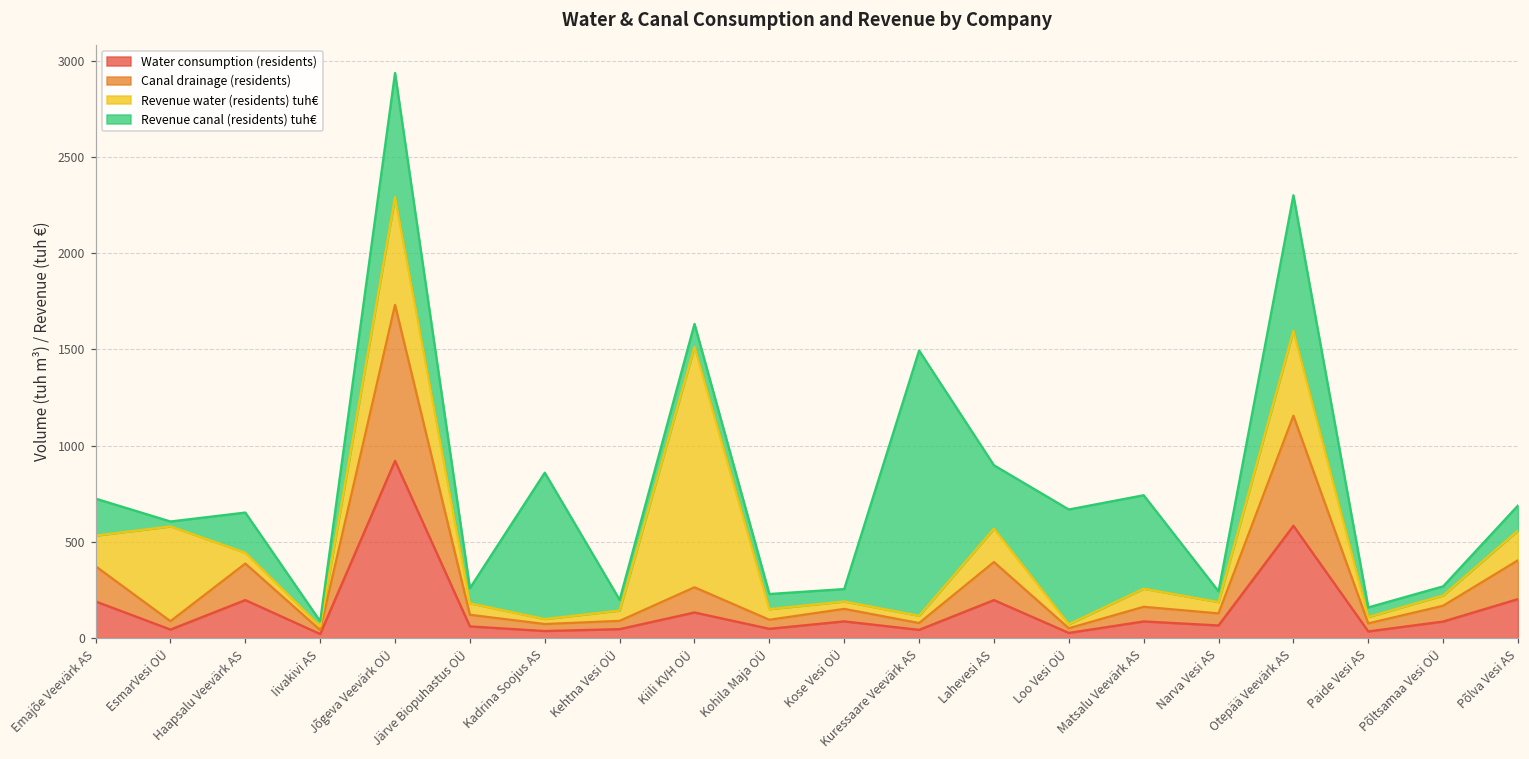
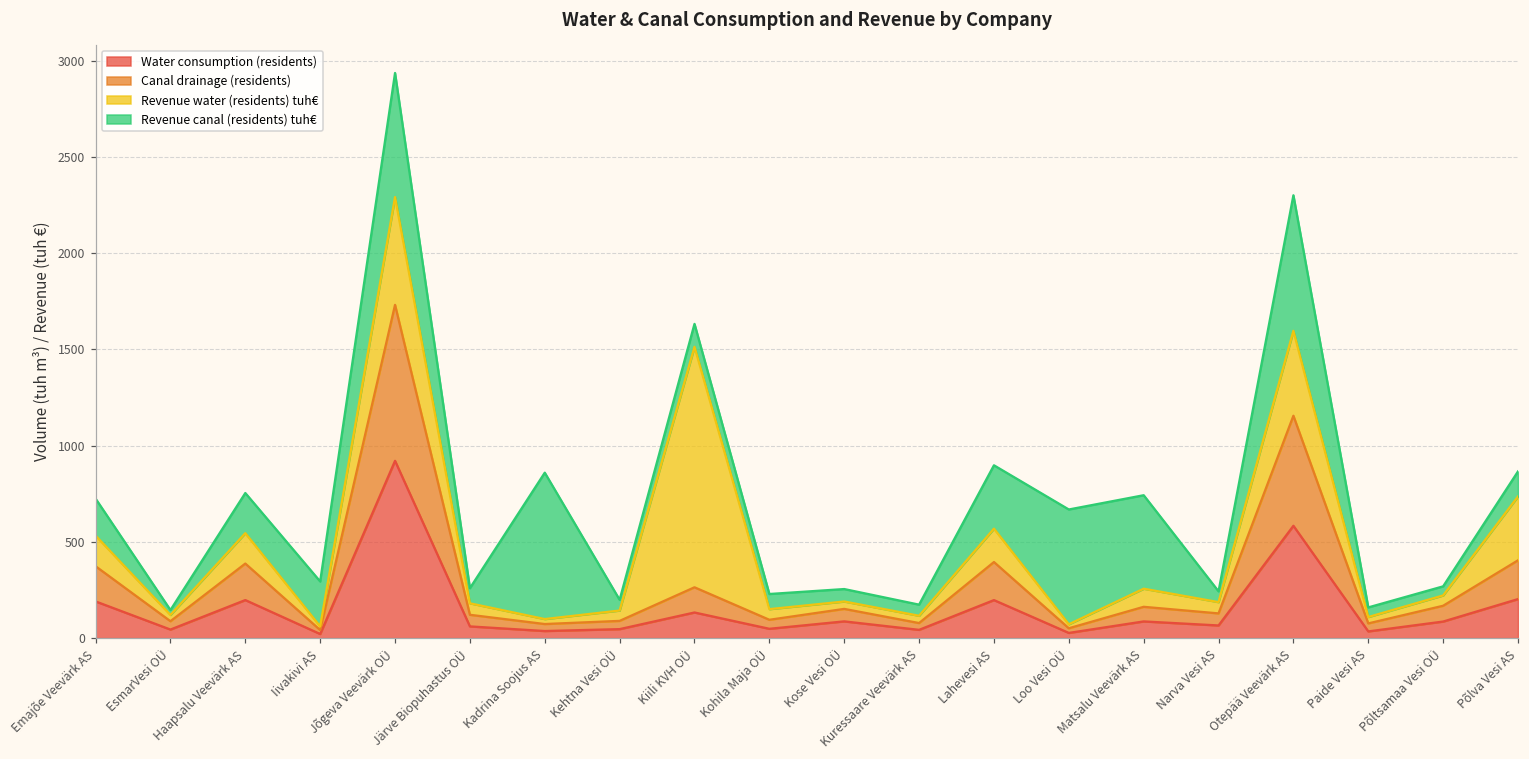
Revenue water (residents) tuh€, EsmarVesi OÜ: 490 -> 30
Revenue water (residents) tuh€, Haapsalu Veevärk AS: 60 -> 160
Revenue canal (residents) tuh€, Iivakivi AS: 30 -> 230
Revenue canal (residents) tuh€, Kuressaare Veevärk AS: 1380 -> 60
Revenue water (residents) tuh€, Põlva Vesi AS: 150 -> 330
